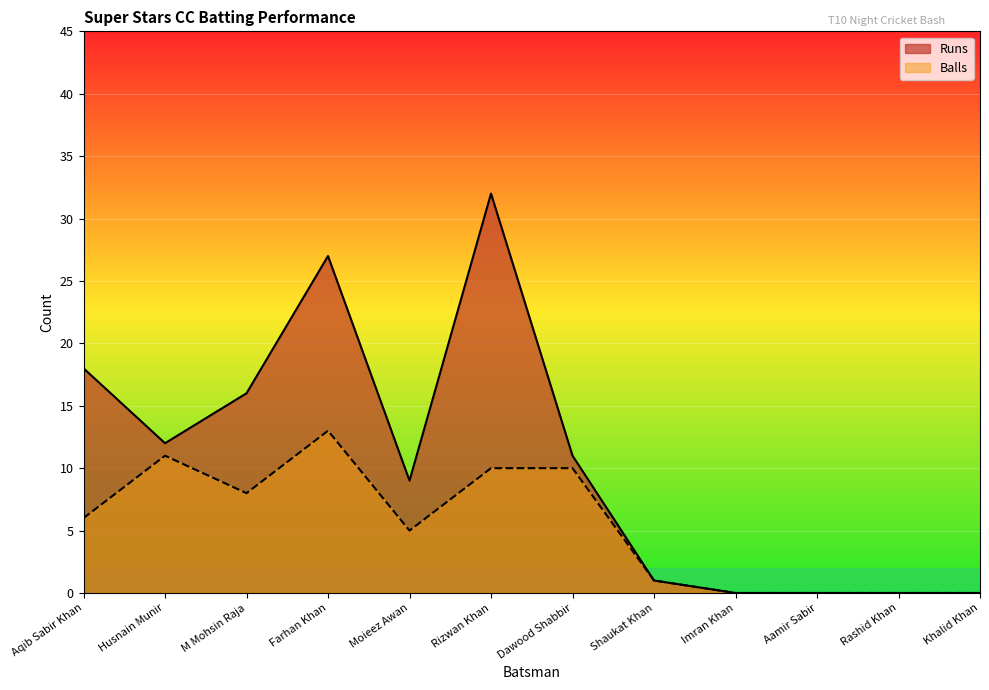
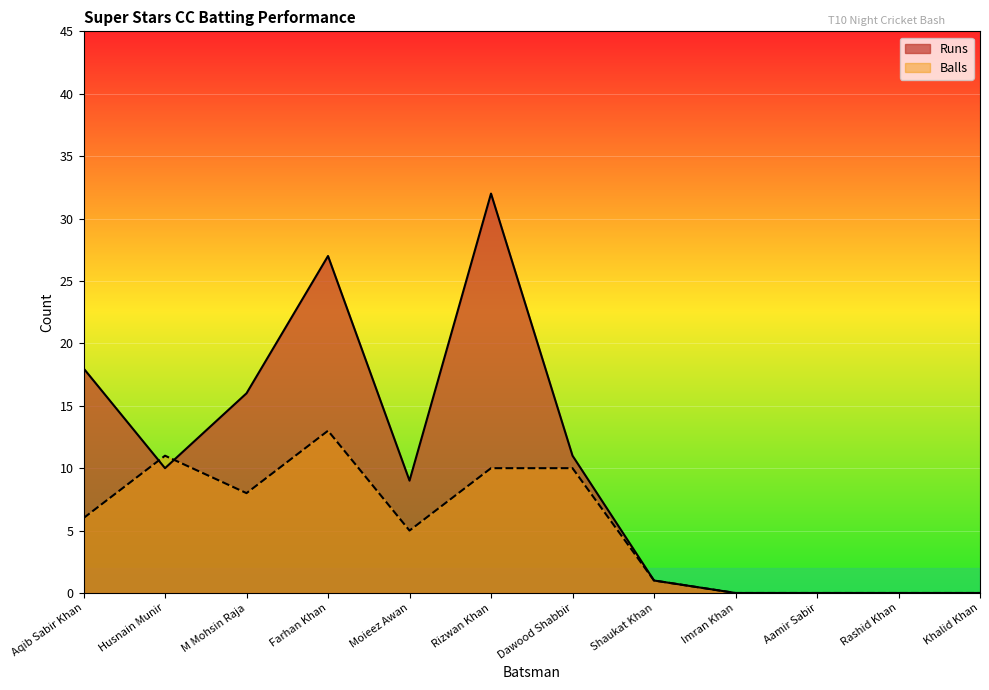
Runs, Husnain Munir: 12 -> 10
